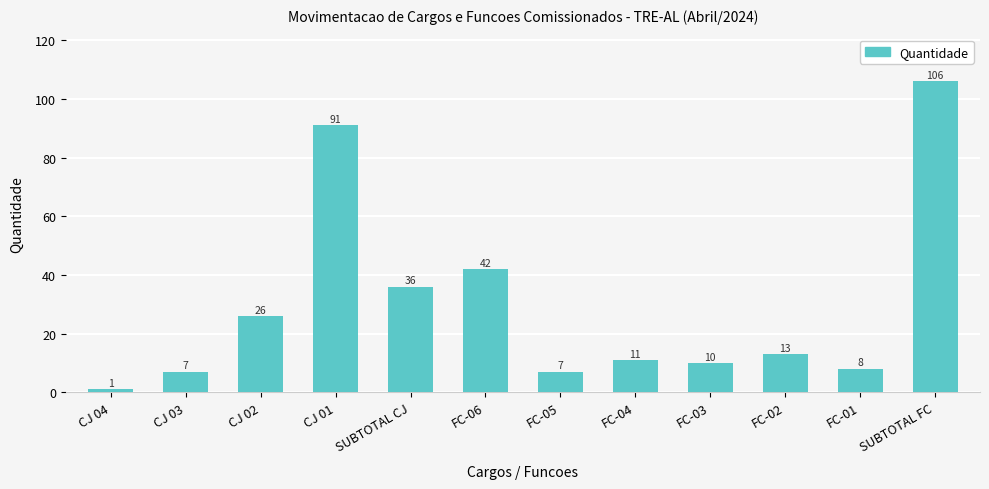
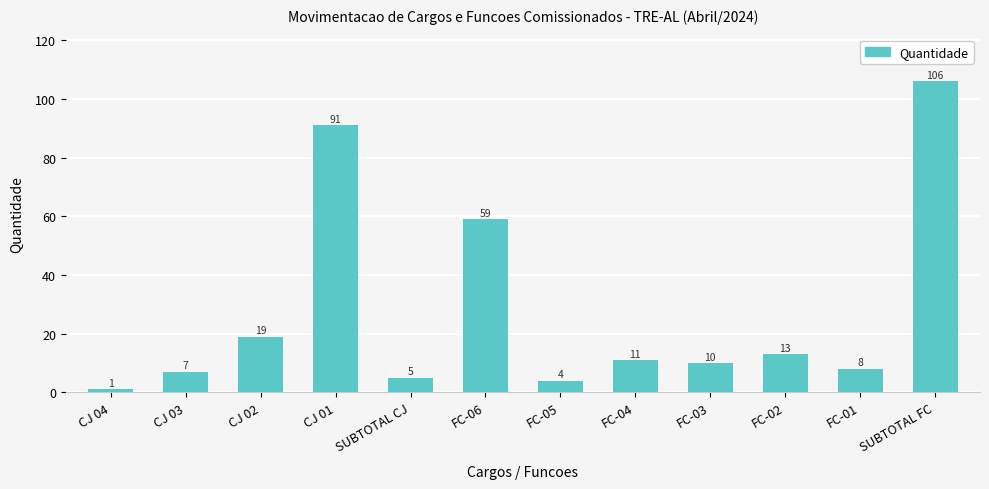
CJ 02: 26 -> 19
SUBTOTAL CJ: 36 -> 5
FC-06: 42 -> 59
FC-05: 7 -> 4
